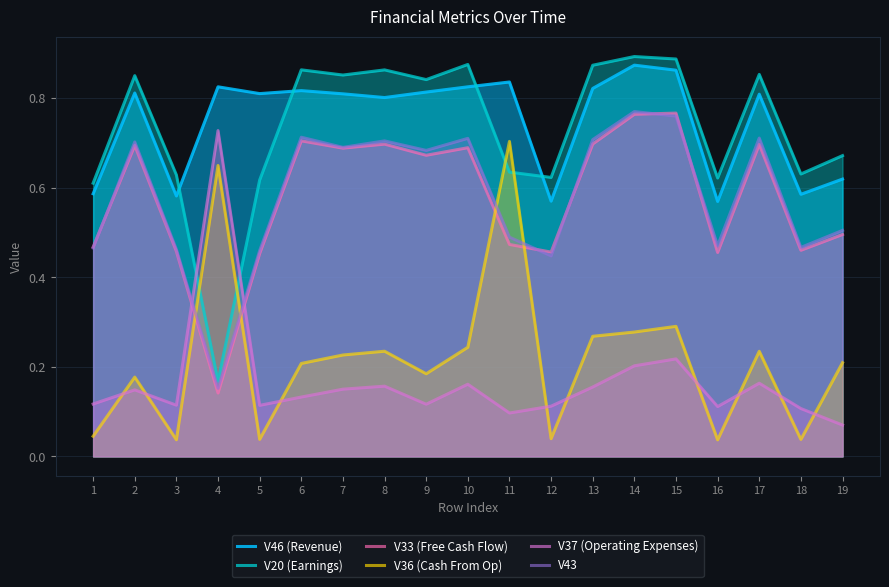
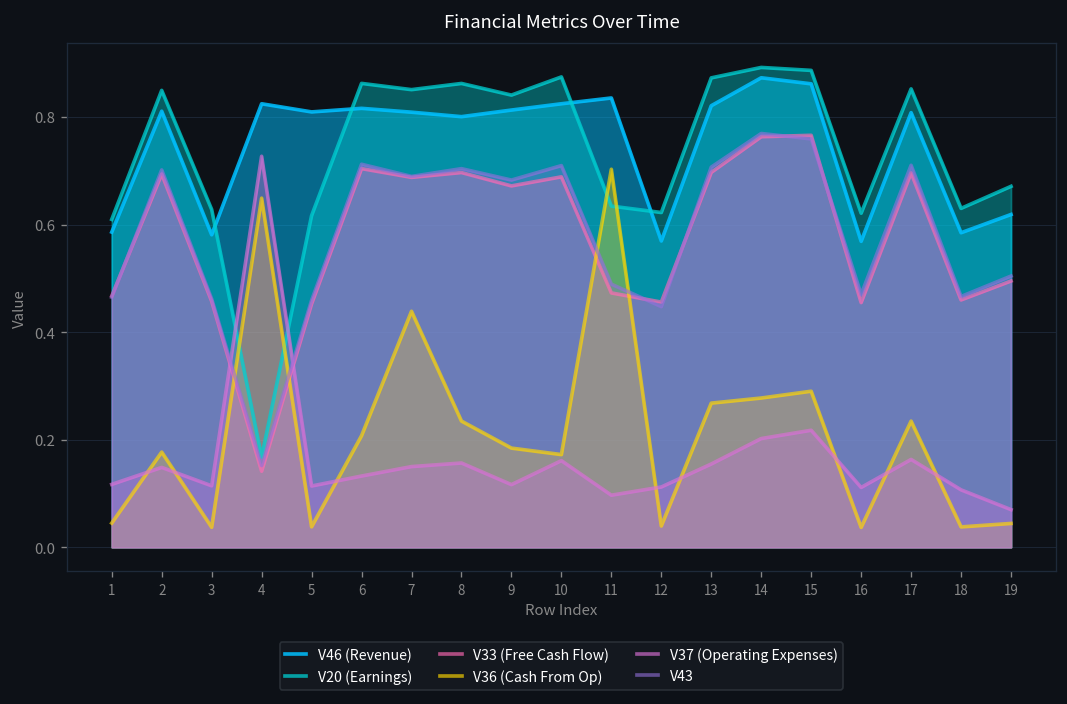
V36 (Cash From Op), 7: 0.23 -> 0.44
V36 (Cash From Op), 10: 0.24 -> 0.17
V36 (Cash From Op), 19: 0.21 -> 0.04
